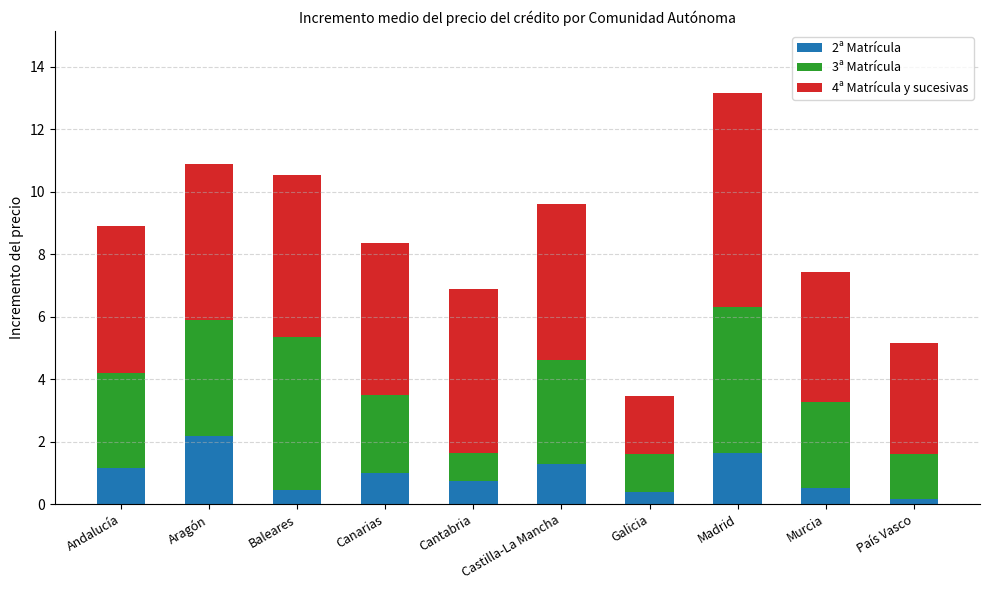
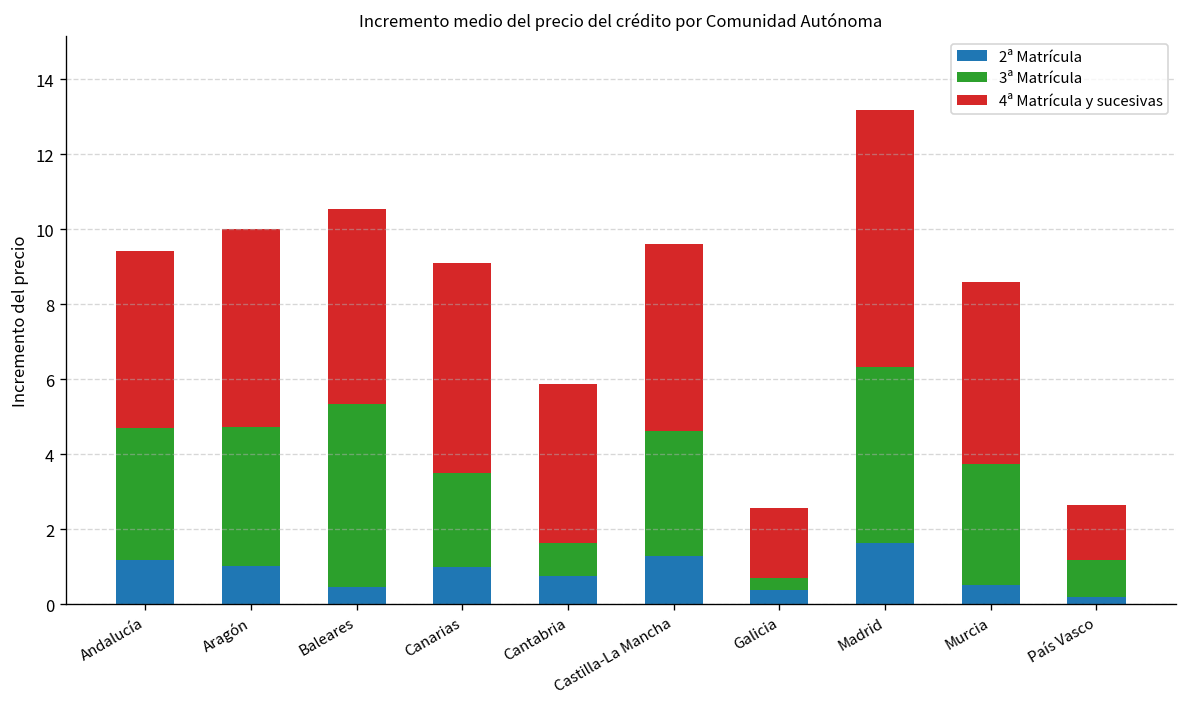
3ª Matrícula, Andalucía: 3.0 -> 3.5
2ª Matrícula, Aragón: 2.2 -> 1.0
4ª Matrícula y sucesivas, Aragón: 5.0 -> 5.3
4ª Matrícula y sucesivas, Canarias: 4.9 -> 5.6
4ª Matrícula y sucesivas, Cantabria: 5.2 -> 4.2
3ª Matrícula, Galicia: 1.2 -> 0.3
3ª Matrícula, Murcia: 2.7 -> 3.2
4ª Matrícula y sucesivas, Murcia: 4.2 -> 4.8
3ª Matrícula, País Vasco: 1.4 -> 1.0
4ª Matrícula y sucesivas, País Vasco: 3.5 -> 1.5
